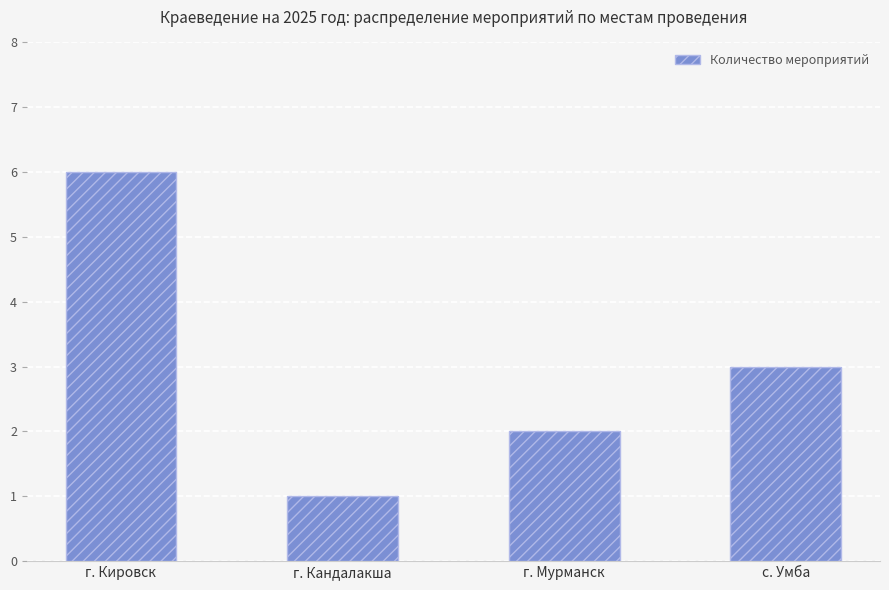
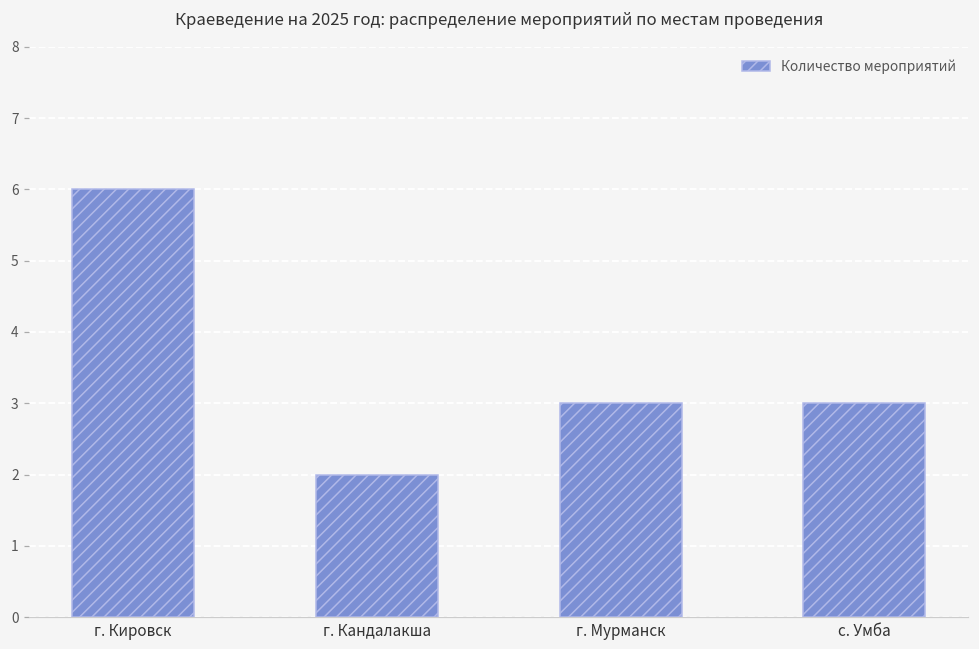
г. Кандалакша: 1 -> 2
г. Мурманск: 2 -> 3
